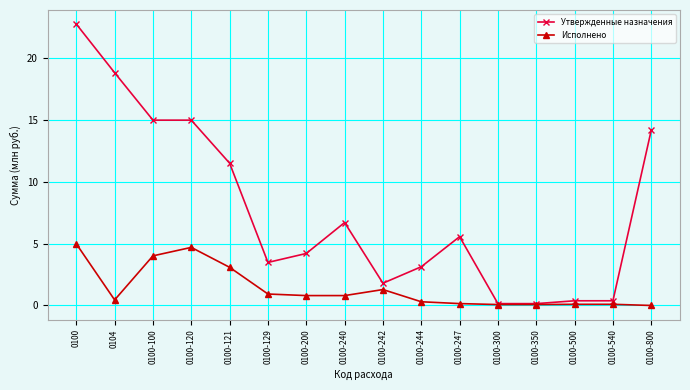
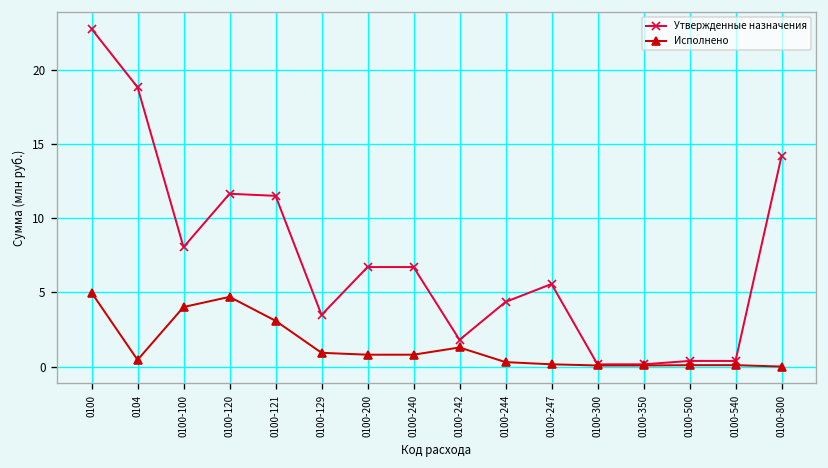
Утвержденные назначения, 0100-100: 15.0 -> 8.0
Утвержденные назначения, 0100-120: 15.0 -> 11.6
Утвержденные назначения, 0100-200: 4.2 -> 6.7
Утвержденные назначения, 0100-244: 3.1 -> 4.4
